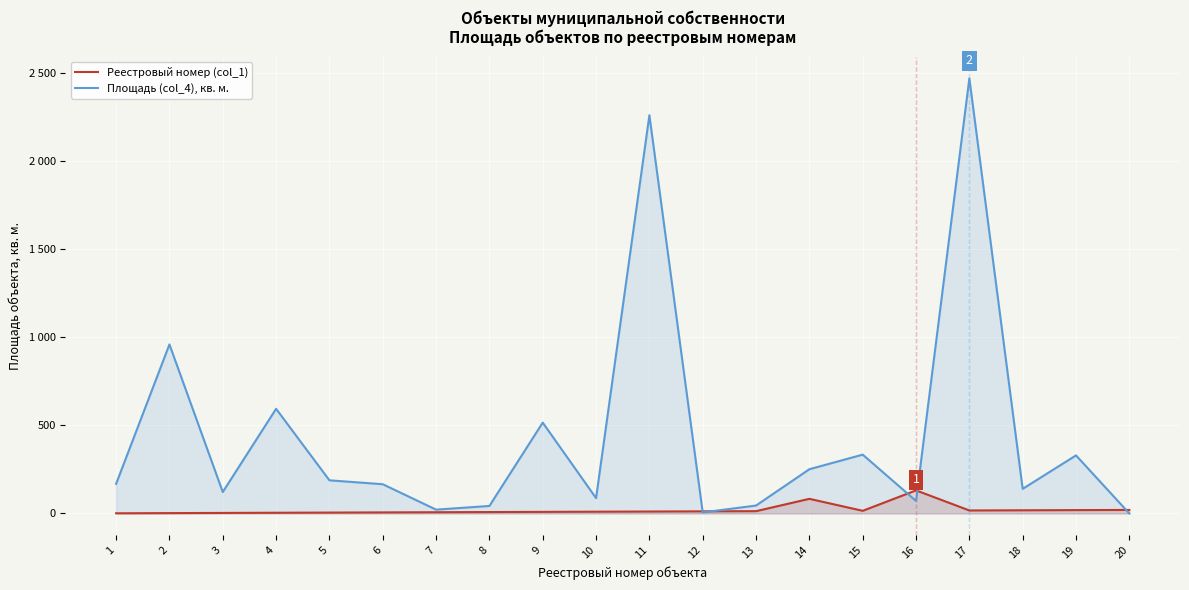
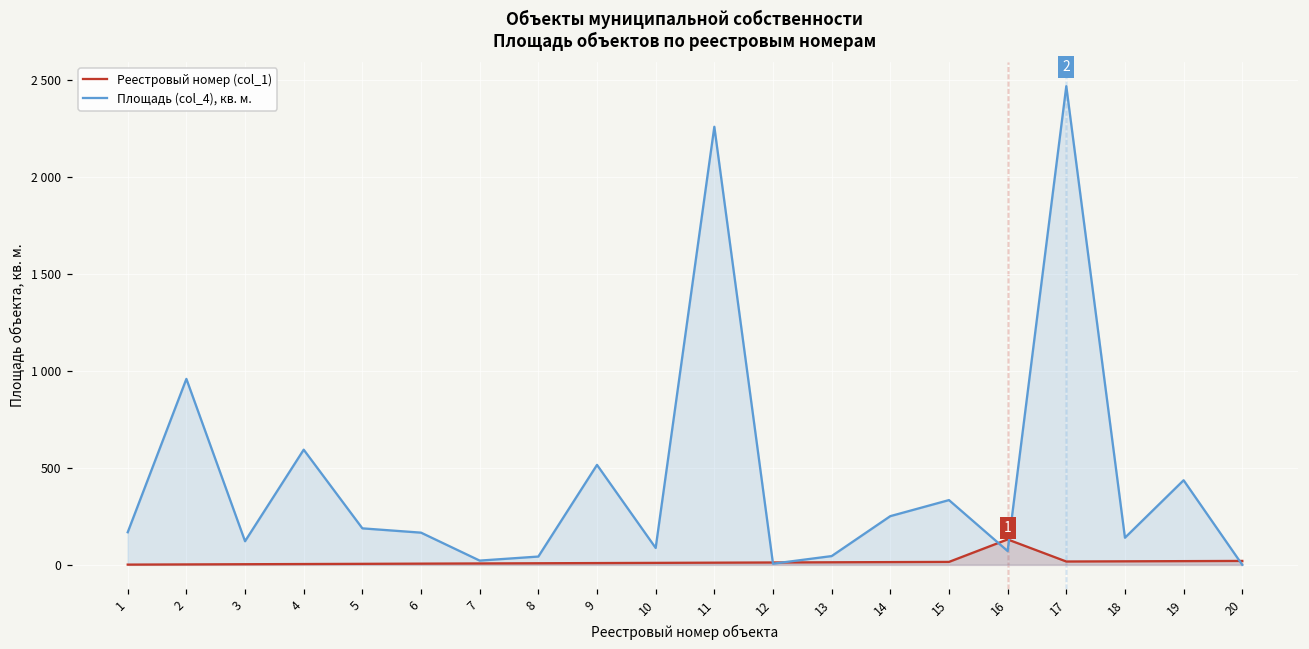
Реестровый номер (col_1), 14: 80 -> 10
Площадь (col_4), кв. м., 19: 330 -> 440
